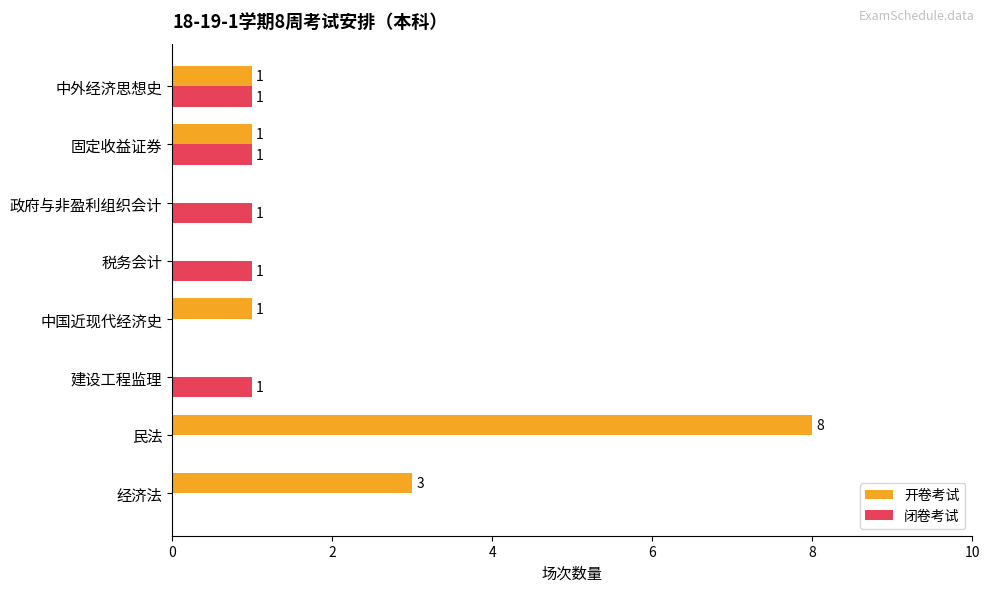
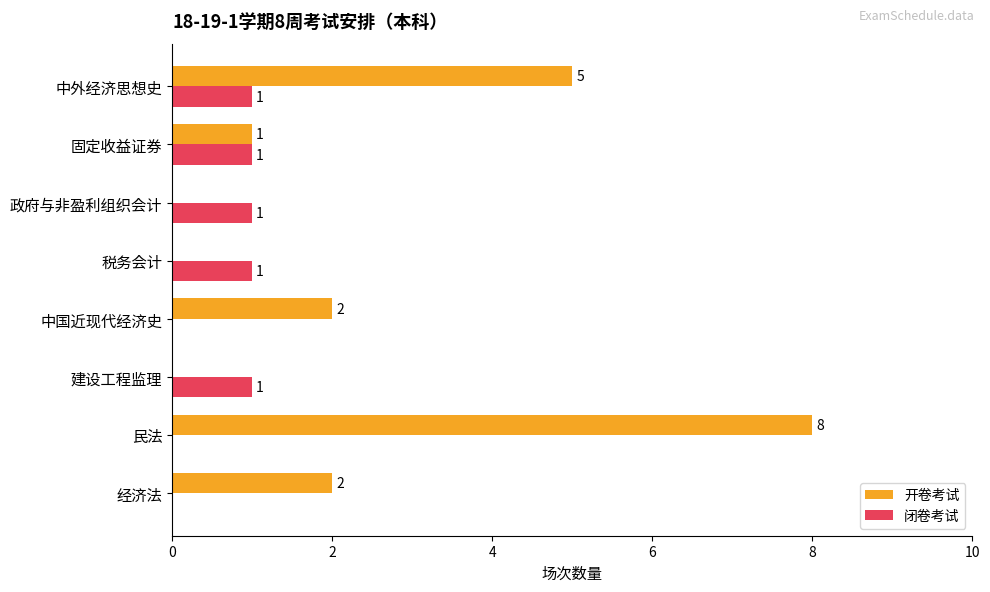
开卷考试, 中外经济思想史: 1 -> 5
开卷考试, 中国近现代经济史: 1 -> 2
开卷考试, 经济法: 3 -> 2
